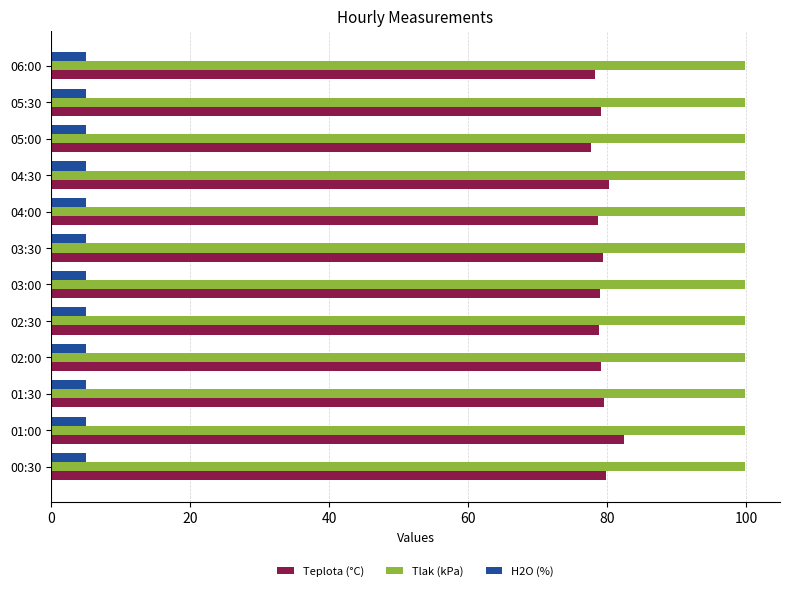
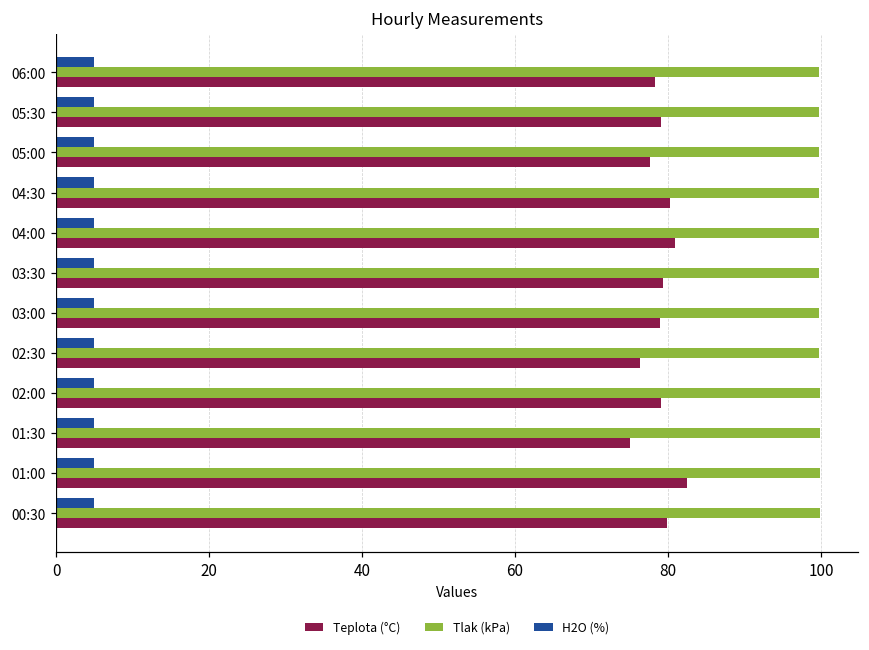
Teplota (°C), 04:00: 79 -> 81
Teplota (°C), 02:30: 79 -> 76
Teplota (°C), 01:30: 80 -> 75
